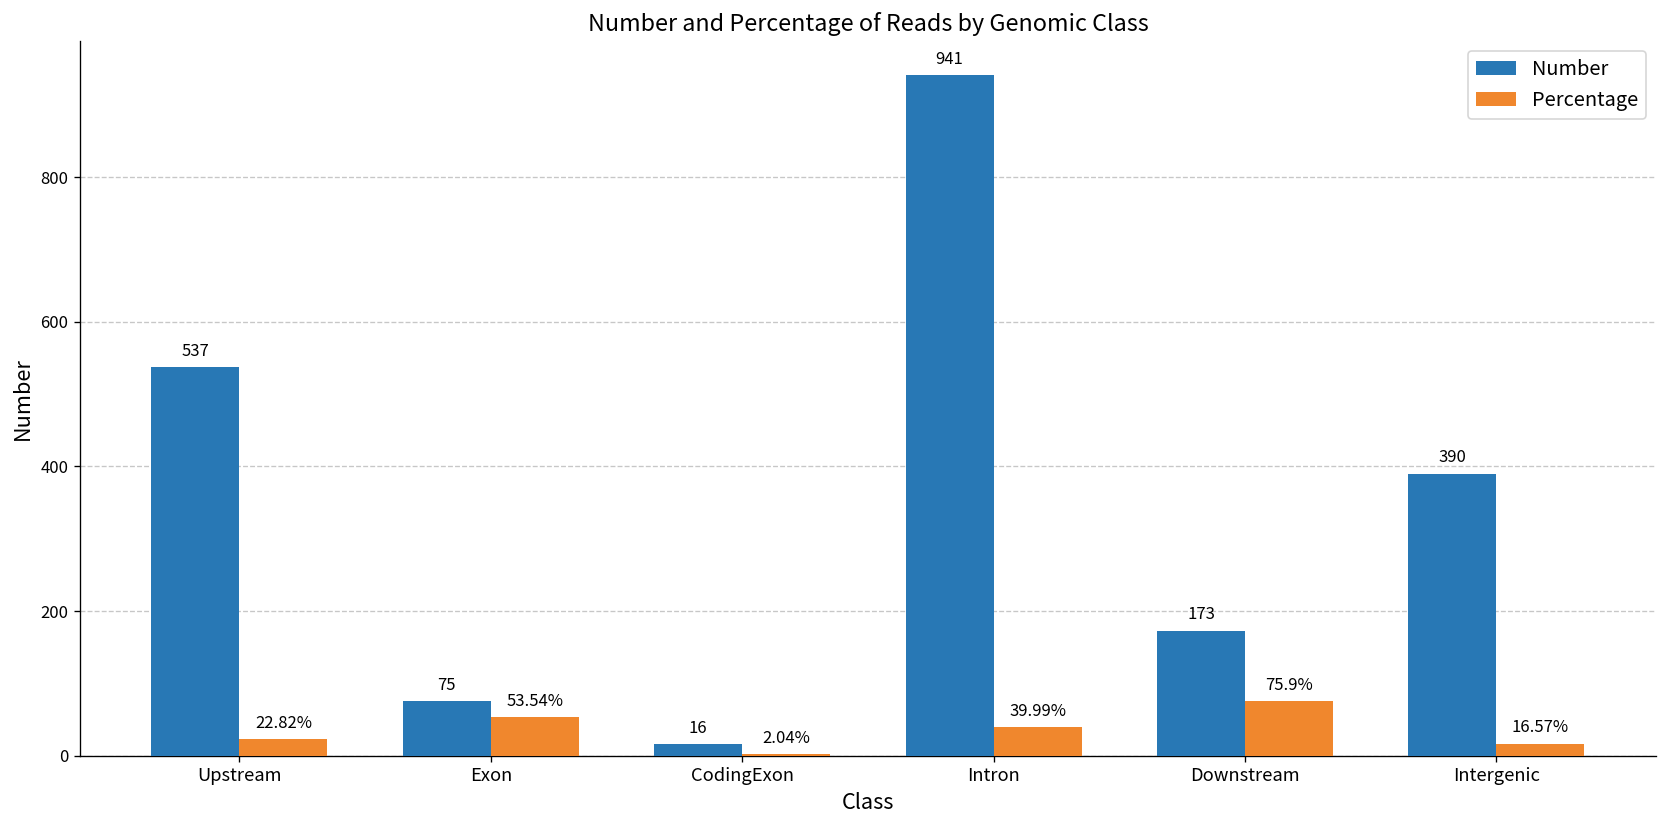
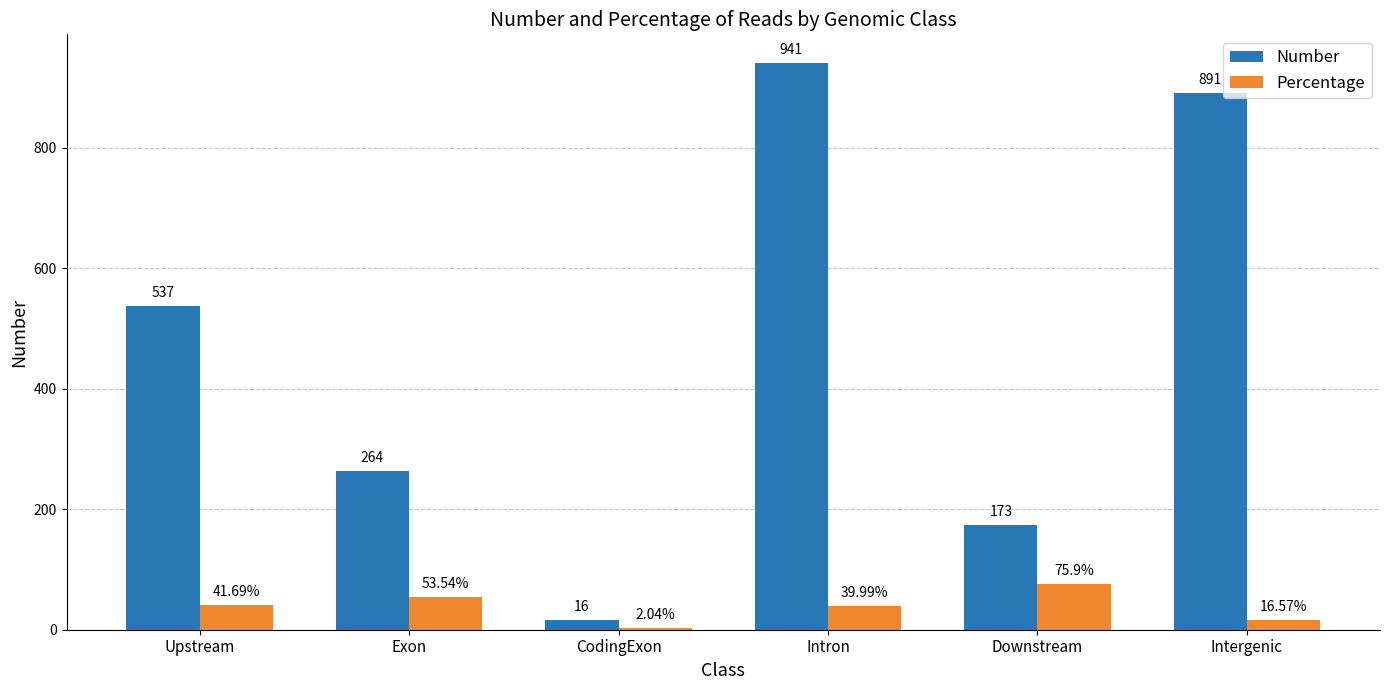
Percentage, Upstream: 22.82% -> 41.69%
Number, Exon: 75 -> 264
Number, Intergenic: 390 -> 891
